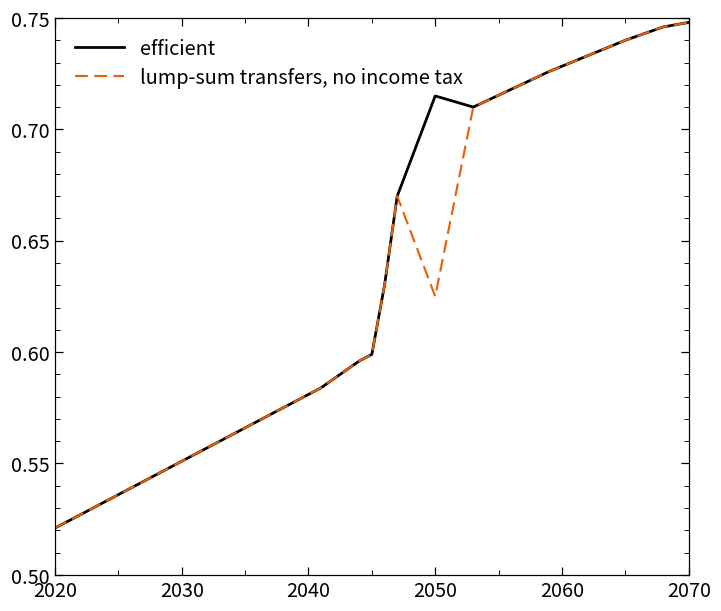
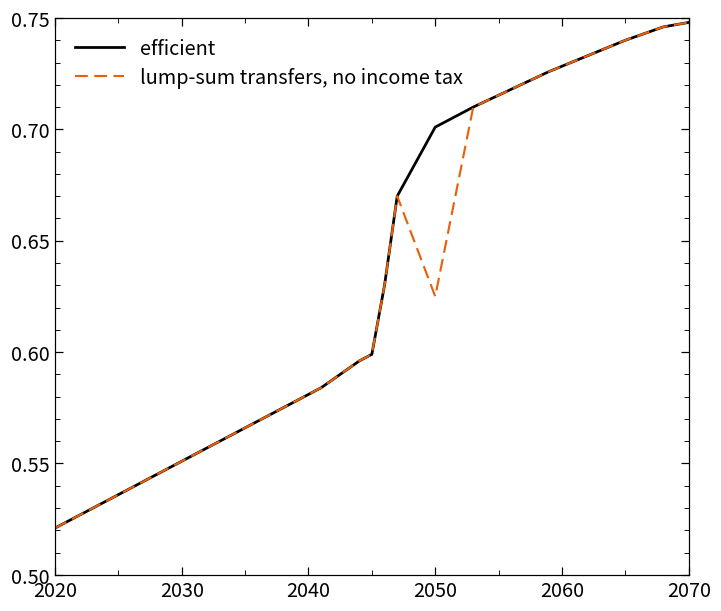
efficient, 2050: 0.715 -> 0.701
